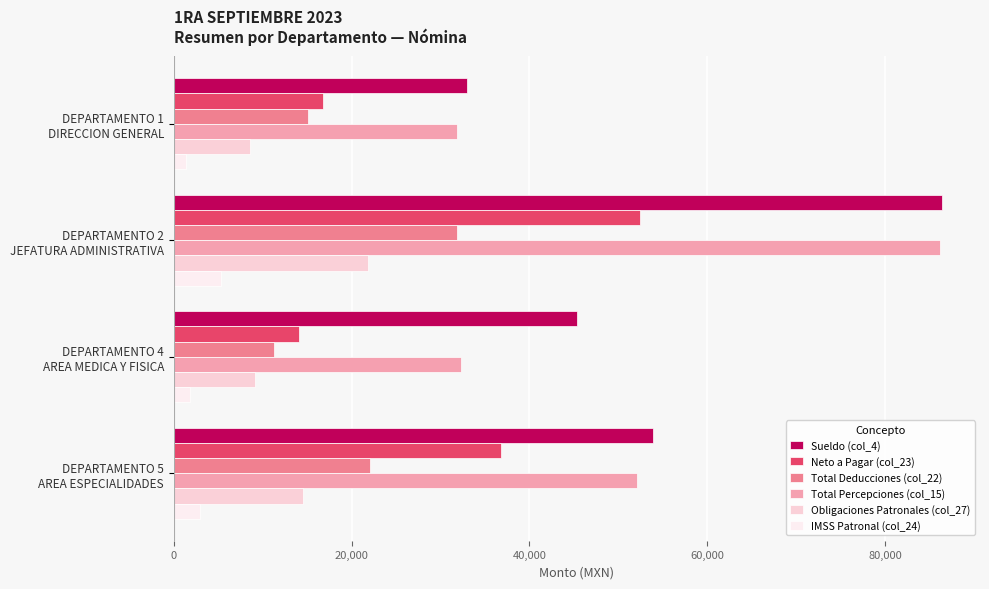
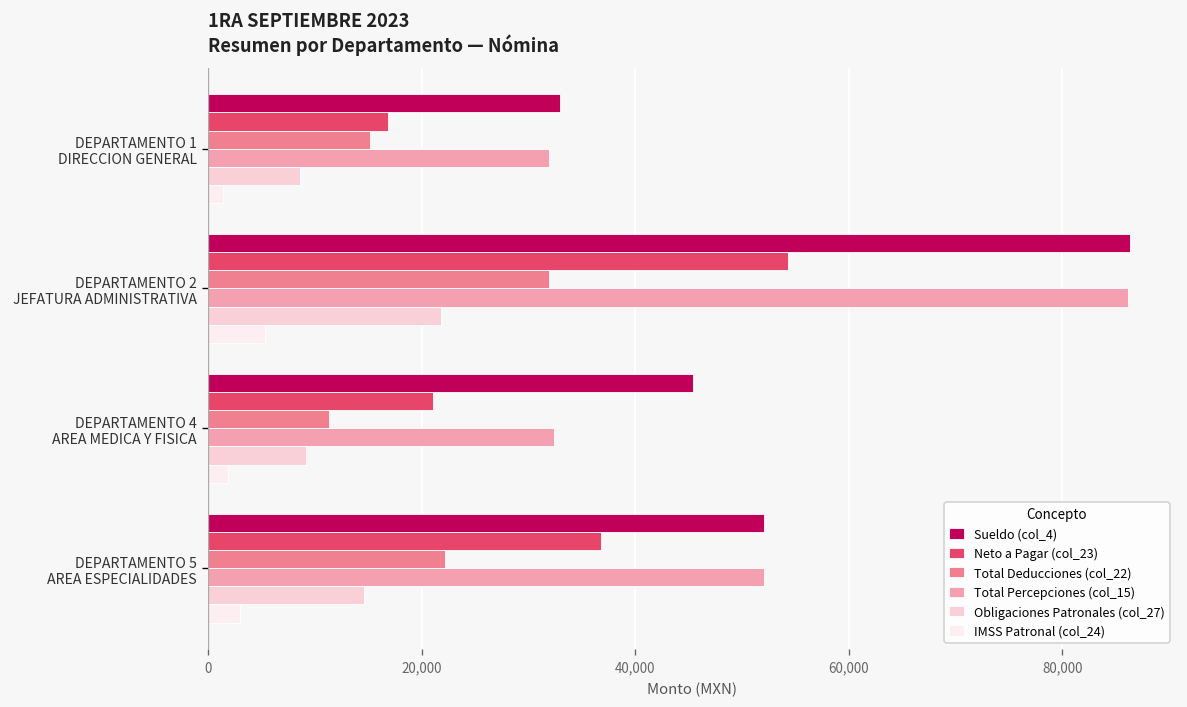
Neto a Pagar (col_23), DEPARTAMENTO 2 JEFATURA ADMINISTRATIVA: 52,000 -> 54,000
Neto a Pagar (col_23), DEPARTAMENTO 4 AREA MEDICA Y FISICA: 14,000 -> 21,000
Sueldo (col_4), DEPARTAMENTO 5 AREA ESPECIALIDADES: 54,000 -> 52,000
